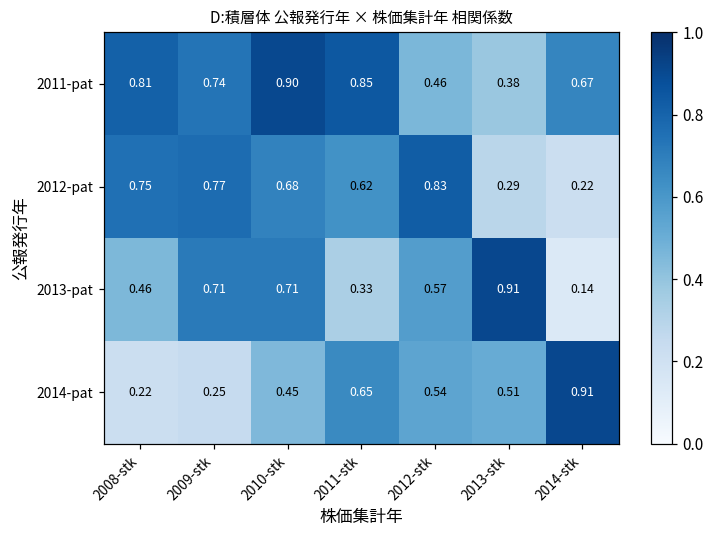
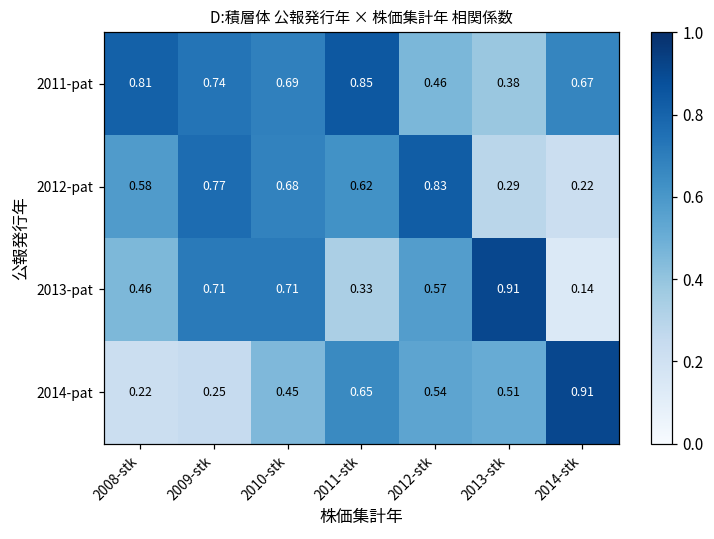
2011-pat, 2010-stk: 0.90 -> 0.69
2012-pat, 2008-stk: 0.75 -> 0.58
